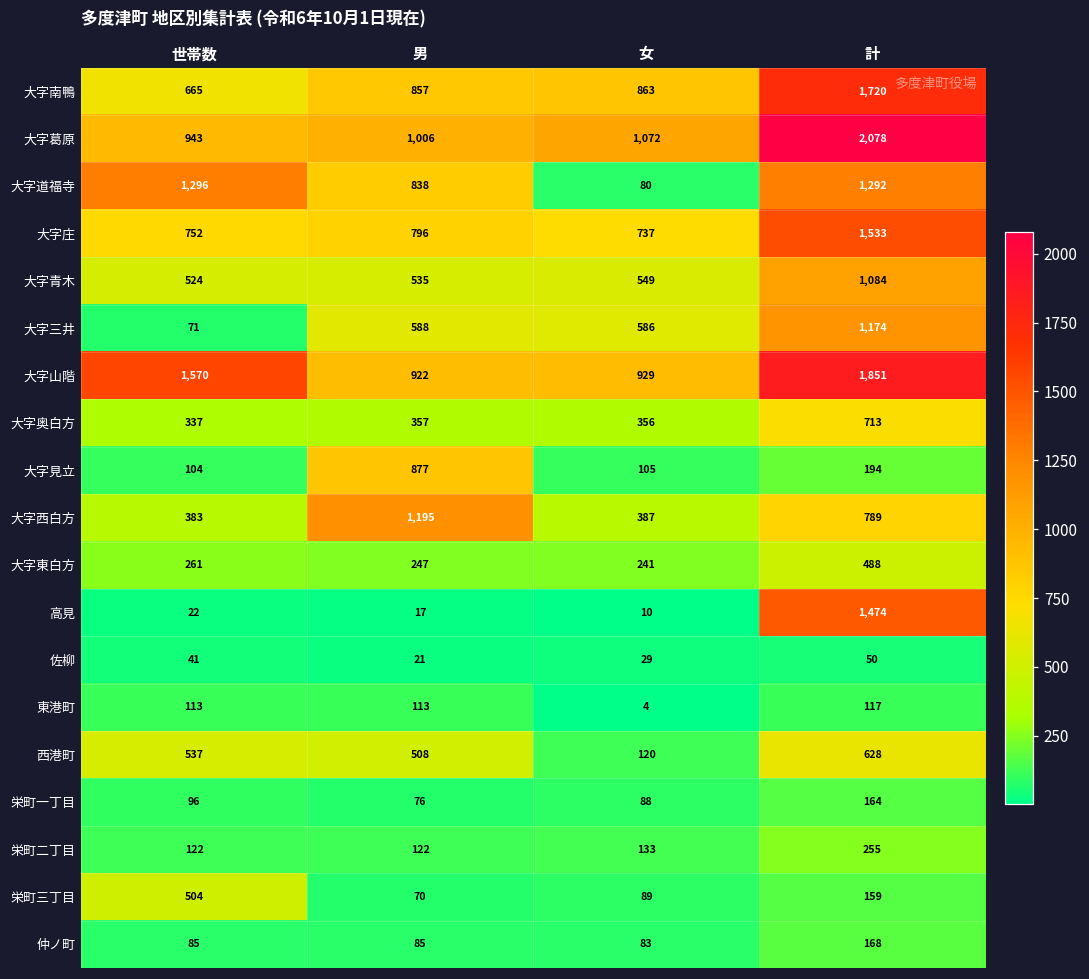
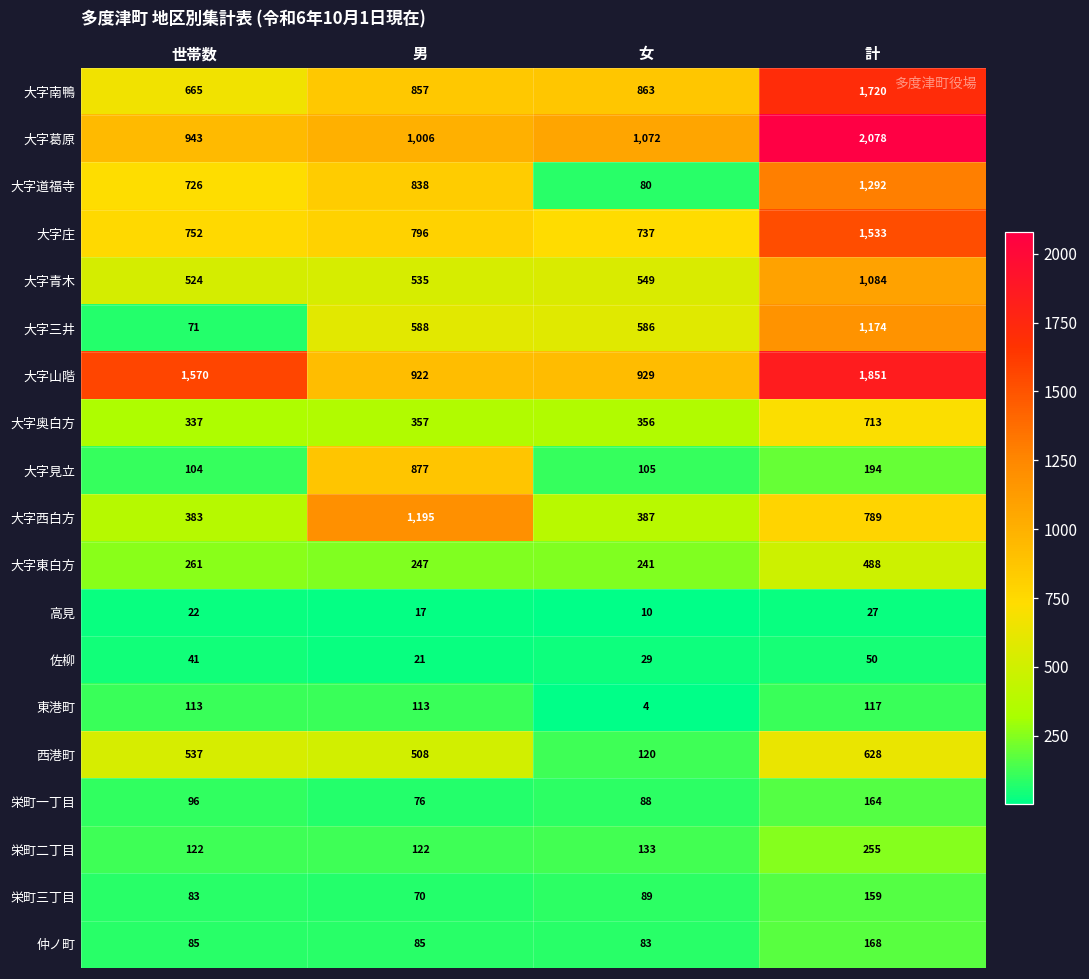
大字道福寺, 世帯数: 1,296 -> 726
高見, 計: 1,474 -> 27
栄町三丁目, 世帯数: 504 -> 83
